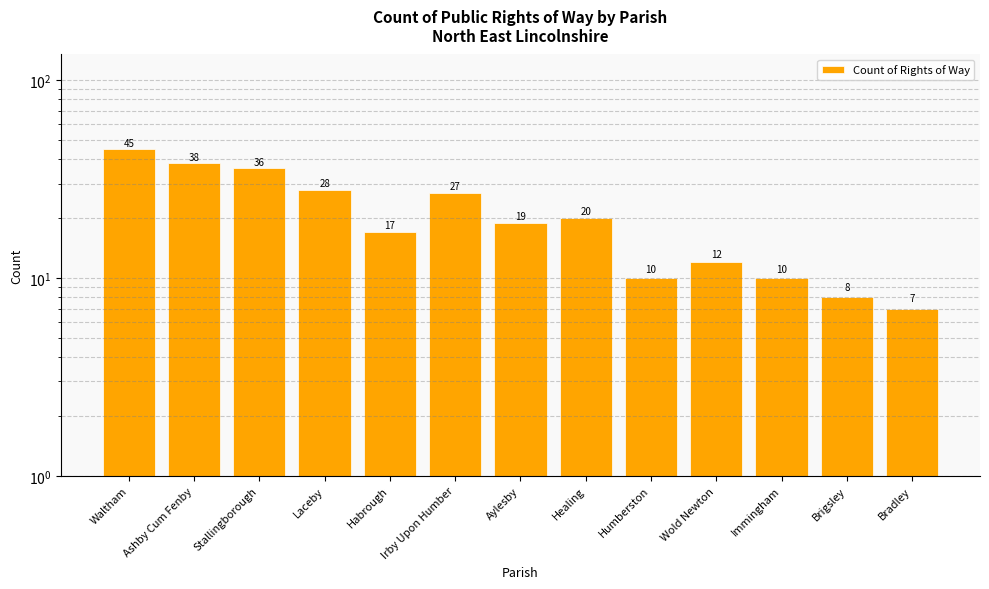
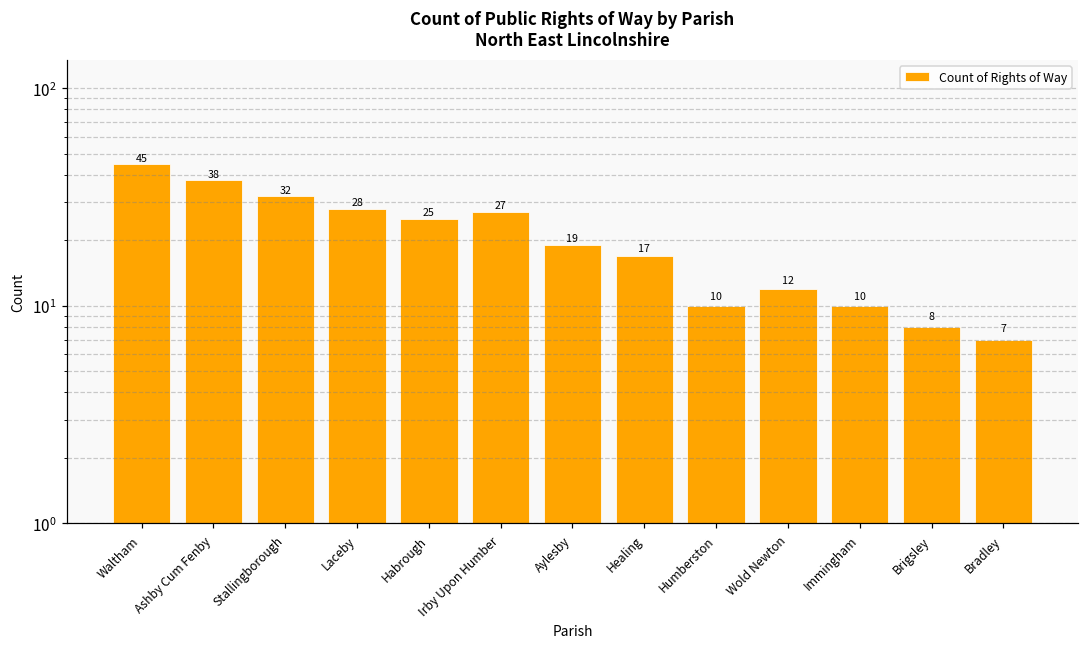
Stallingborough: 36 -> 32
Habrough: 17 -> 25
Healing: 20 -> 17
